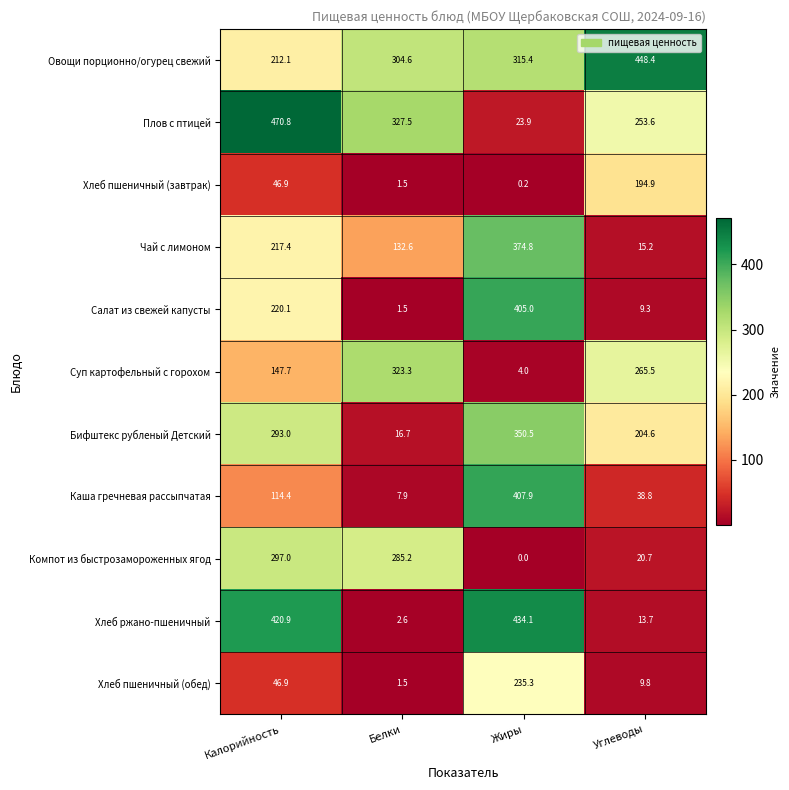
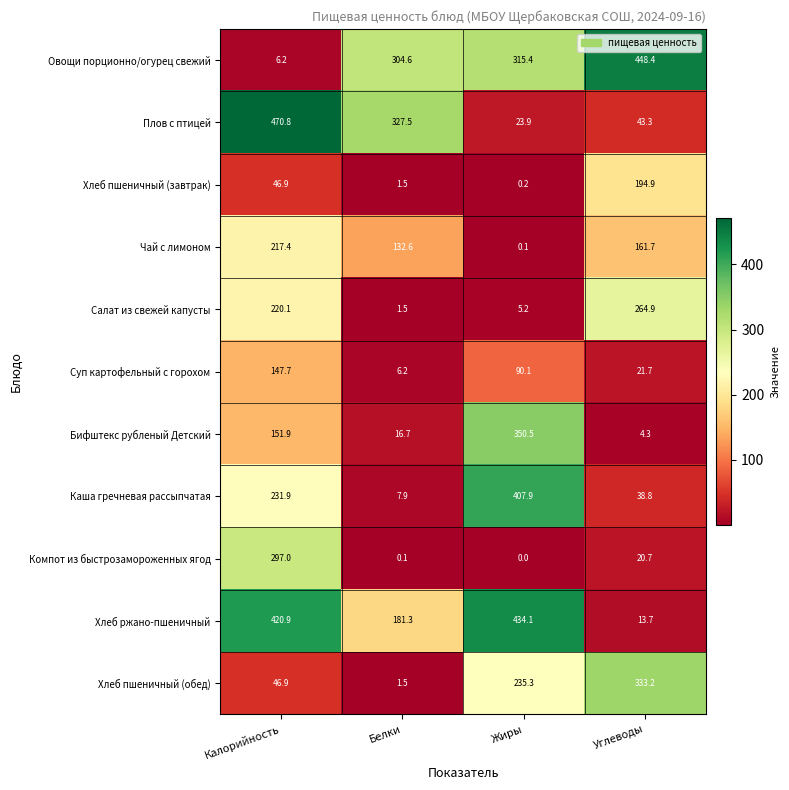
Овощи порционно/огурец свежий, Калорийность: 212.1 -> 6.2
Плов с птицей, Углеводы: 253.6 -> 43.3
Чай с лимоном, Жиры: 374.8 -> 0.1
Чай с лимоном, Углеводы: 15.2 -> 161.7
Салат из свежей капусты, Жиры: 405.0 -> 5.2
Салат из свежей капусты, Углеводы: 9.3 -> 264.9
Суп картофельный с горохом, Белки: 323.3 -> 6.2
Суп картофельный с горохом, Жиры: 4.0 -> 90.1
Суп картофельный с горохом, Углеводы: 265.5 -> 21.7
Бифштекс рубленый Детский, Калорийность: 293.0 -> 151.9
Бифштекс рубленый Детский, Углеводы: 204.6 -> 4.3
Каша гречневая рассыпчатая, Калорийность: 114.4 -> 231.9
Компот из быстрозамороженных ягод, Белки: 285.2 -> 0.1
Хлеб ржано-пшеничный, Белки: 2.6 -> 181.3
Хлеб пшеничный (обед), Углеводы: 9.8 -> 333.2
